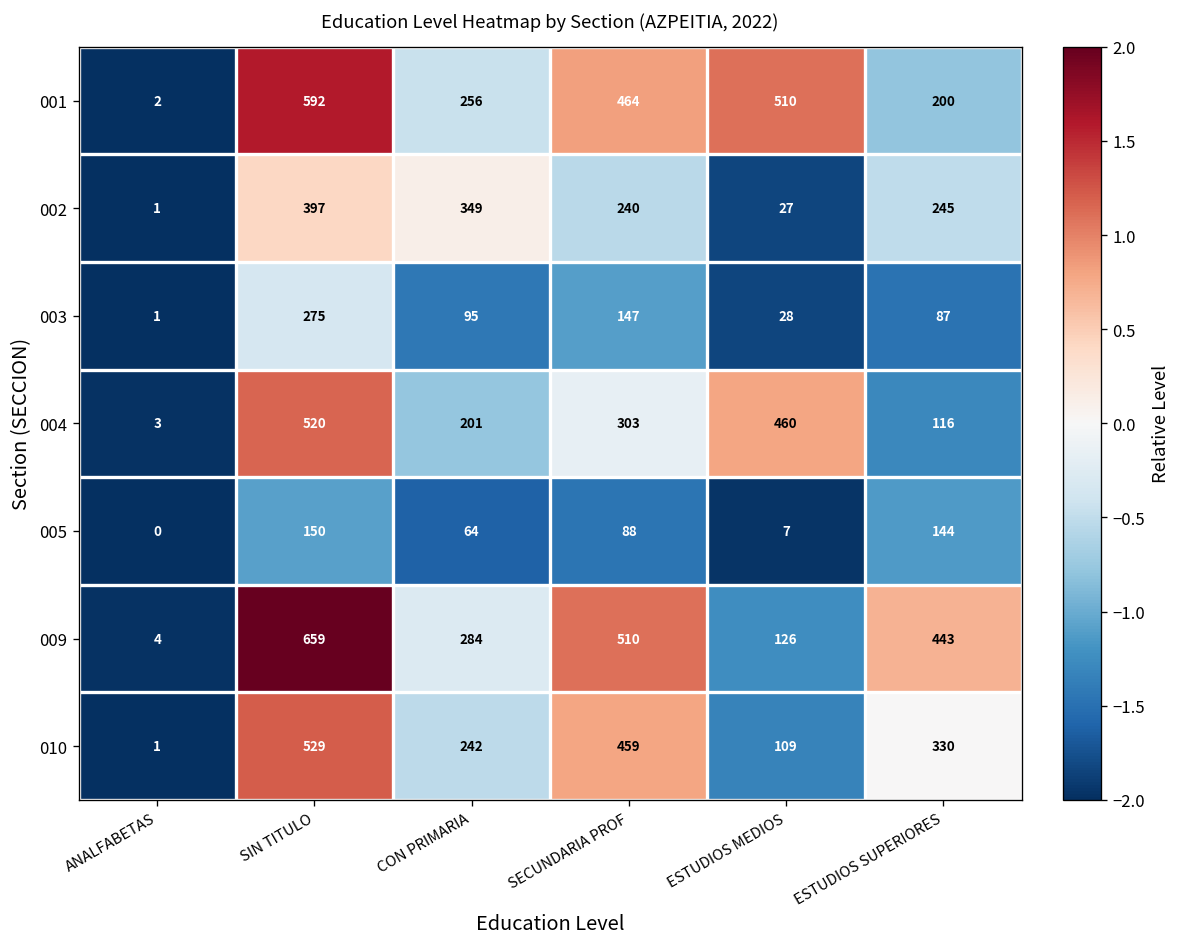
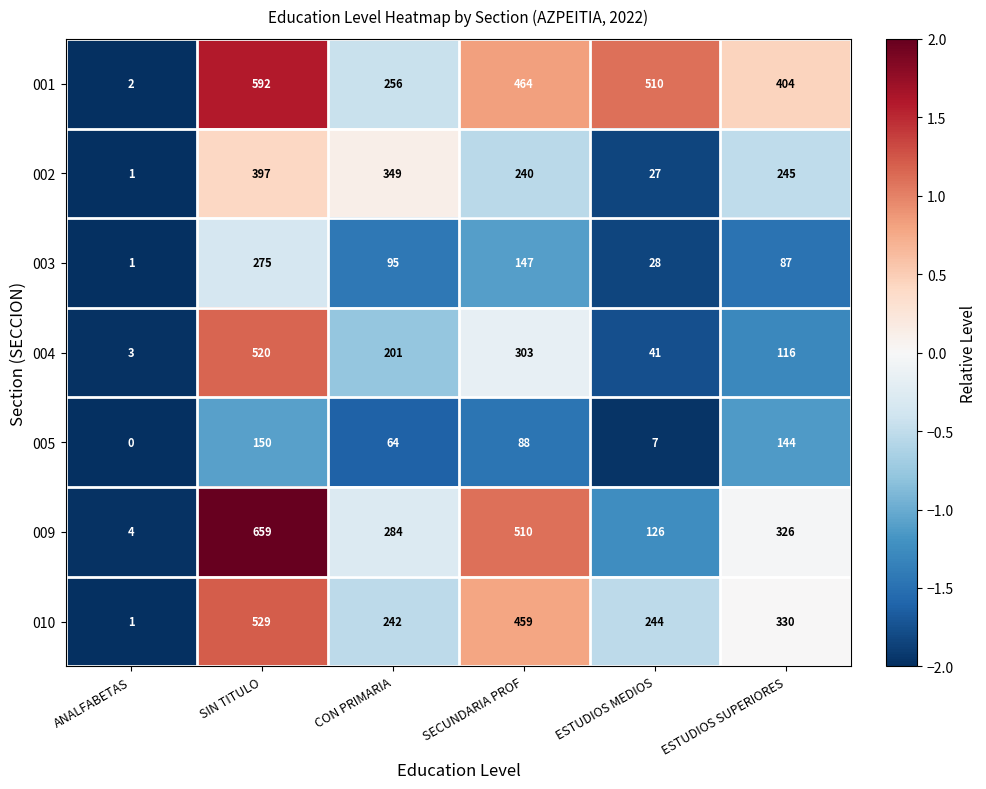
001, ESTUDIOS SUPERIORES: 200 -> 404
004, ESTUDIOS MEDIOS: 460 -> 41
009, ESTUDIOS SUPERIORES: 443 -> 326
010, ESTUDIOS MEDIOS: 109 -> 244
